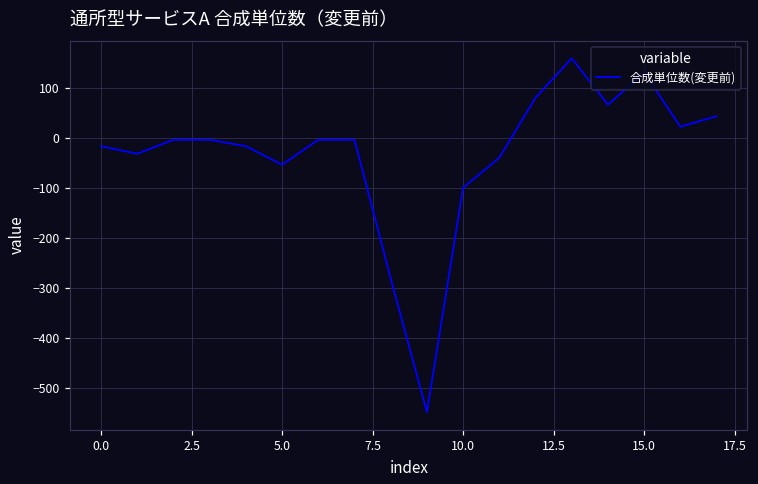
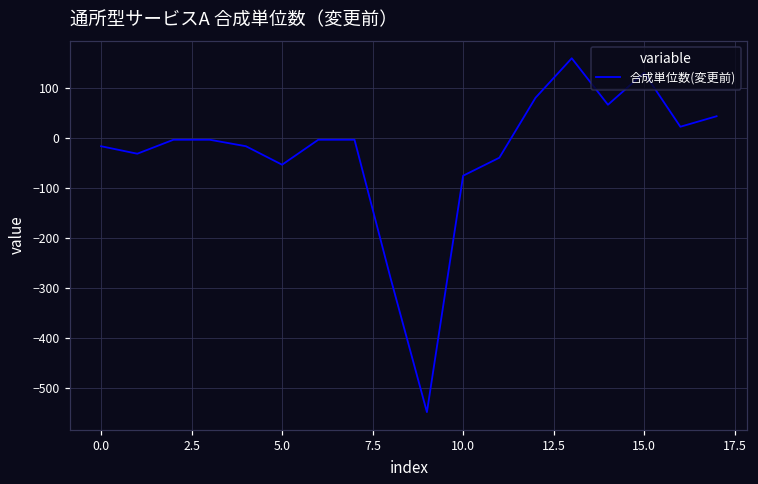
10.0: -100 -> -80
